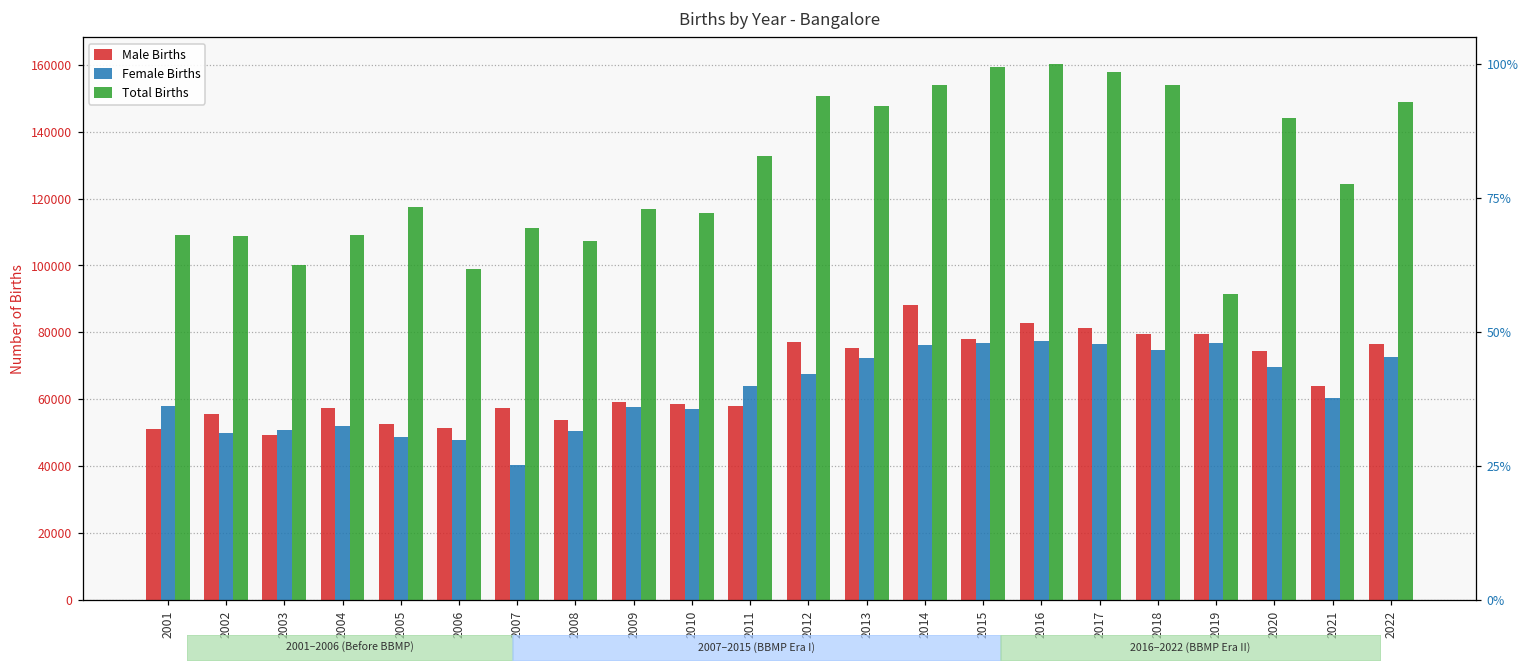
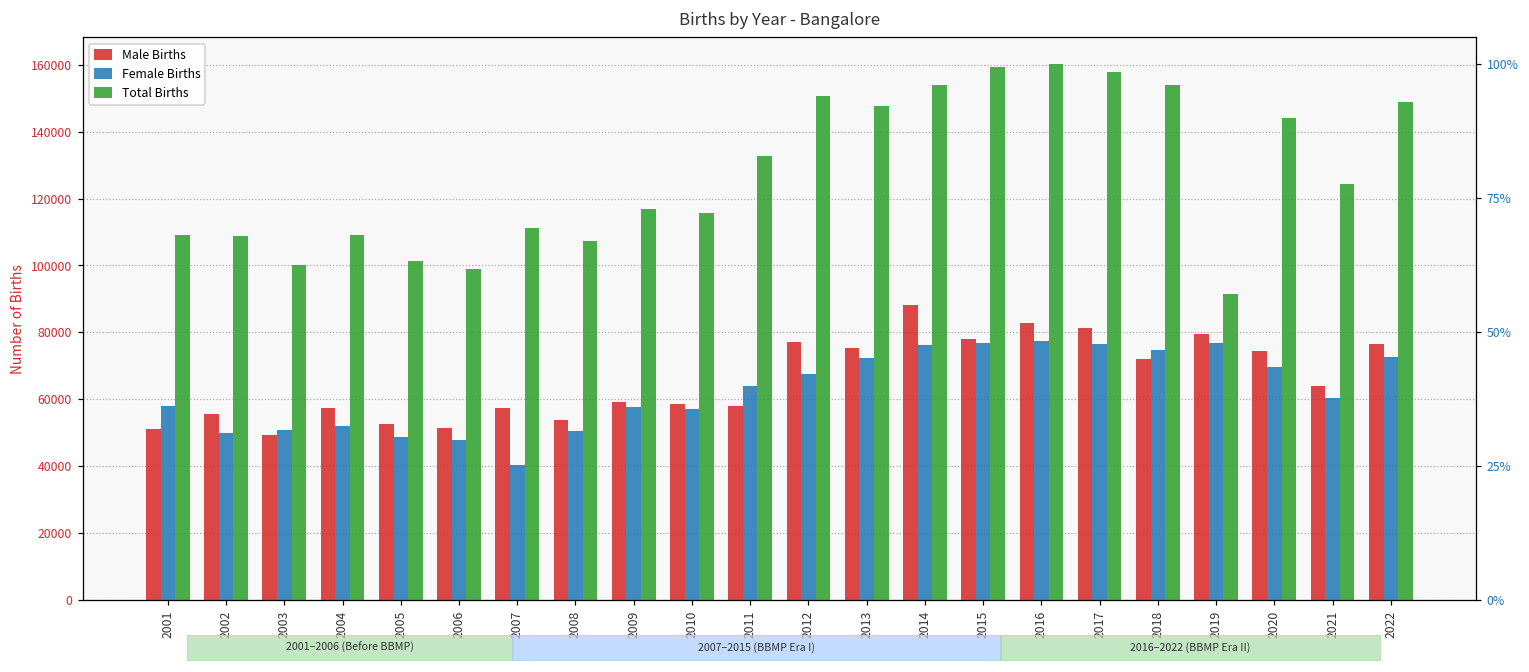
Total Births, 2005: 117000 -> 101000
Male Births, 2018: 79000 -> 72000
